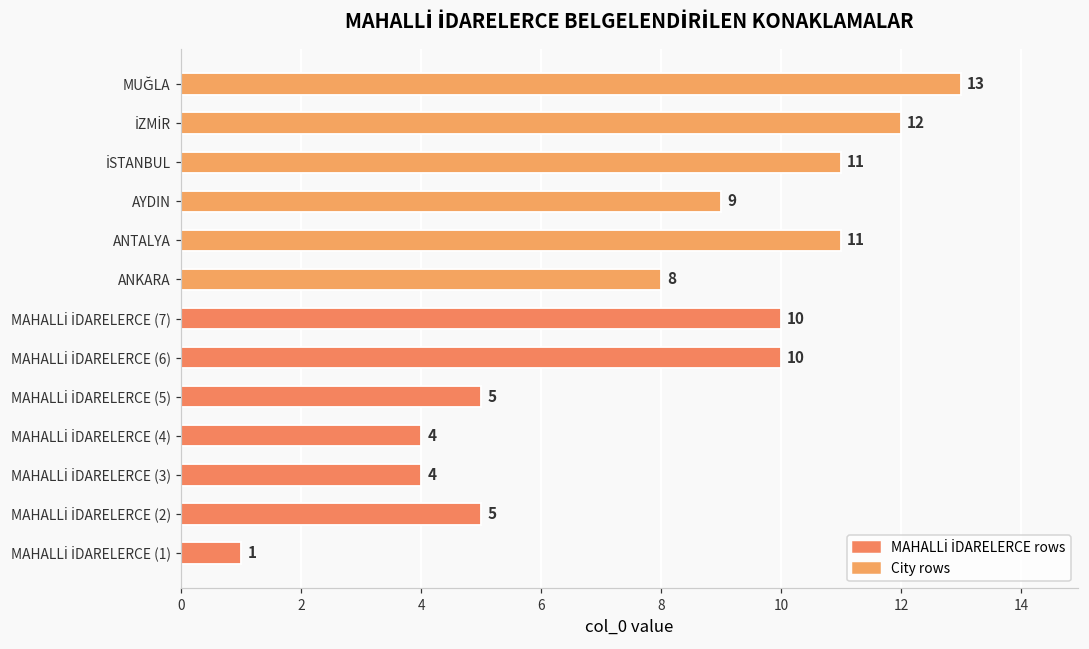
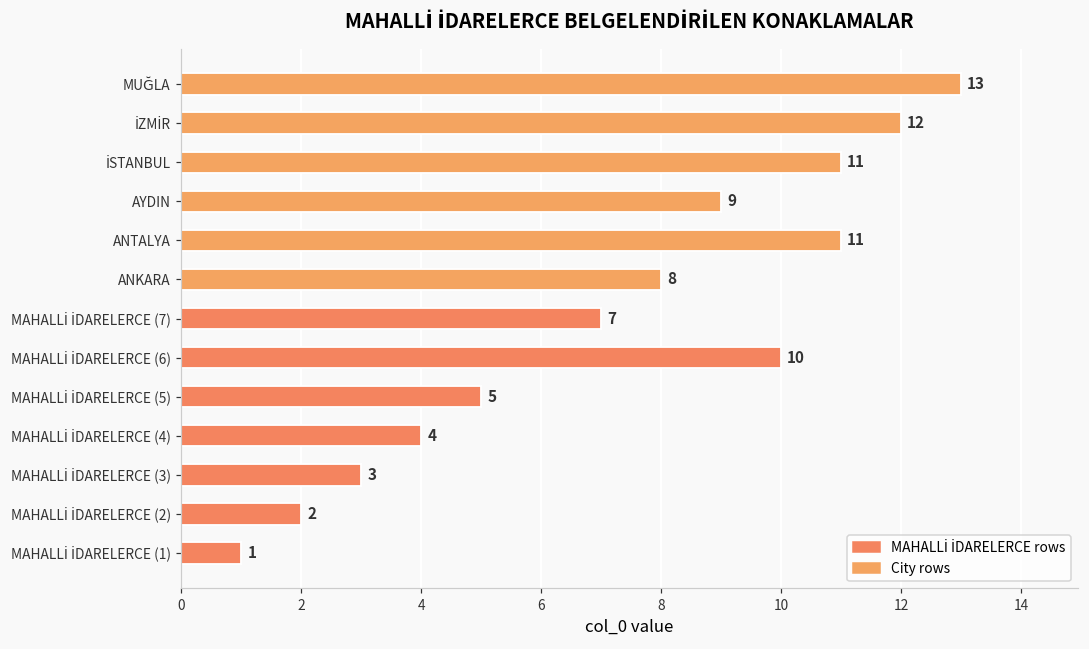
MAHALLİ İDARELERCE (7): 10 -> 7
MAHALLİ İDARELERCE (3): 4 -> 3
MAHALLİ İDARELERCE (2): 5 -> 2
